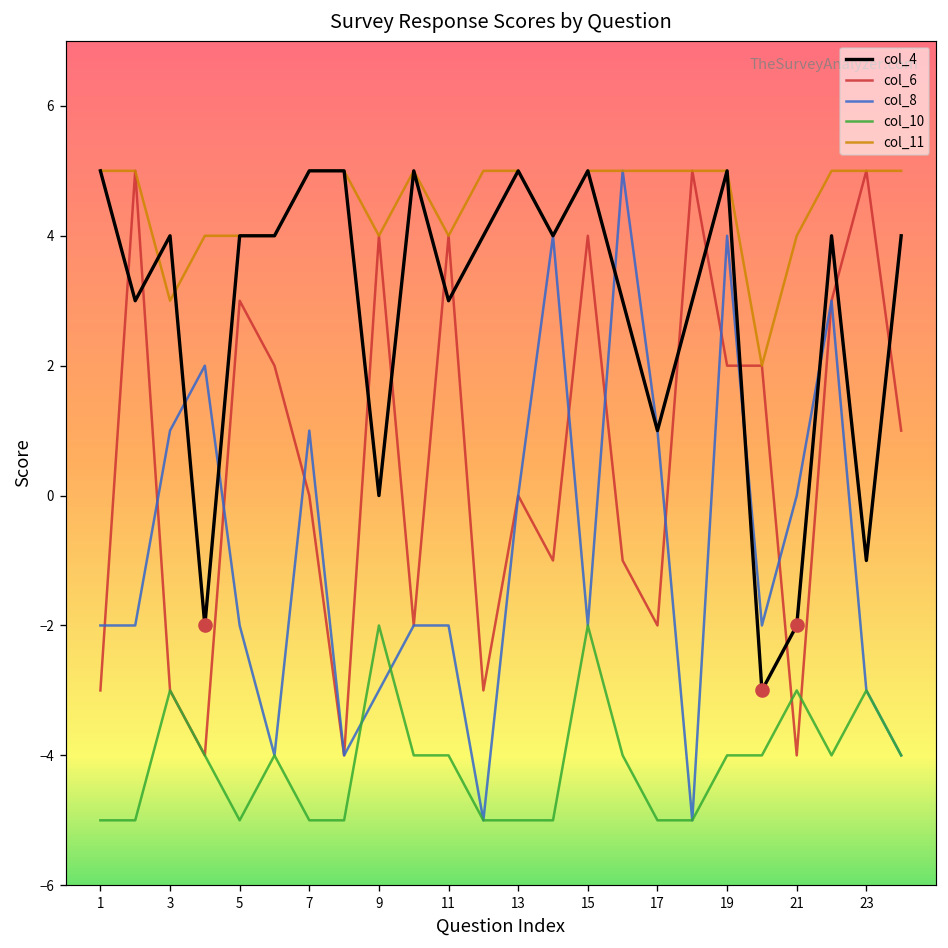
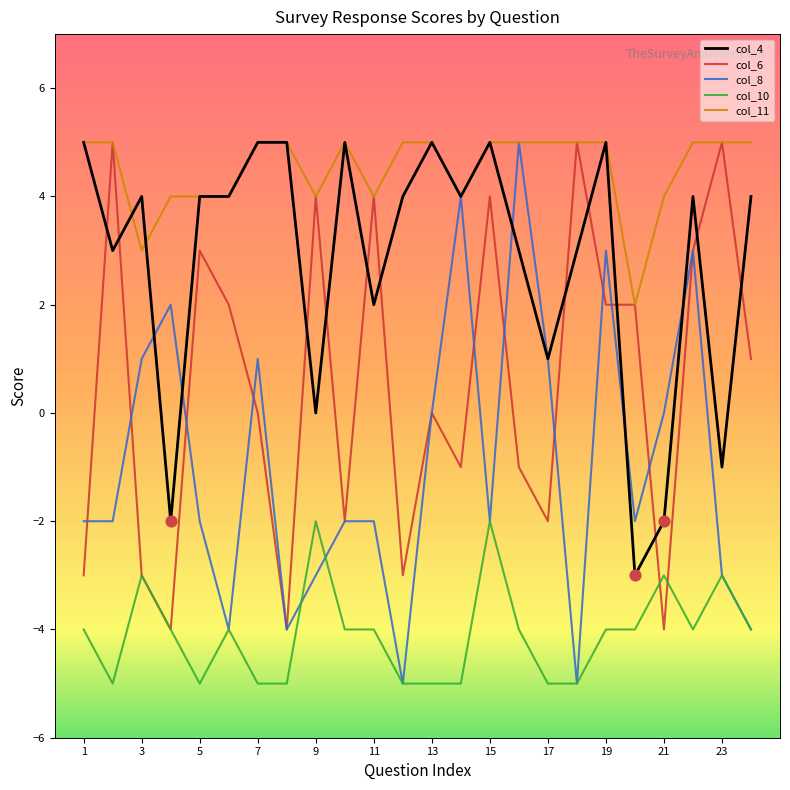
col_10, 1: -5 -> -4
col_4, 11: 3 -> 2
col_8, 19: 4 -> 3
